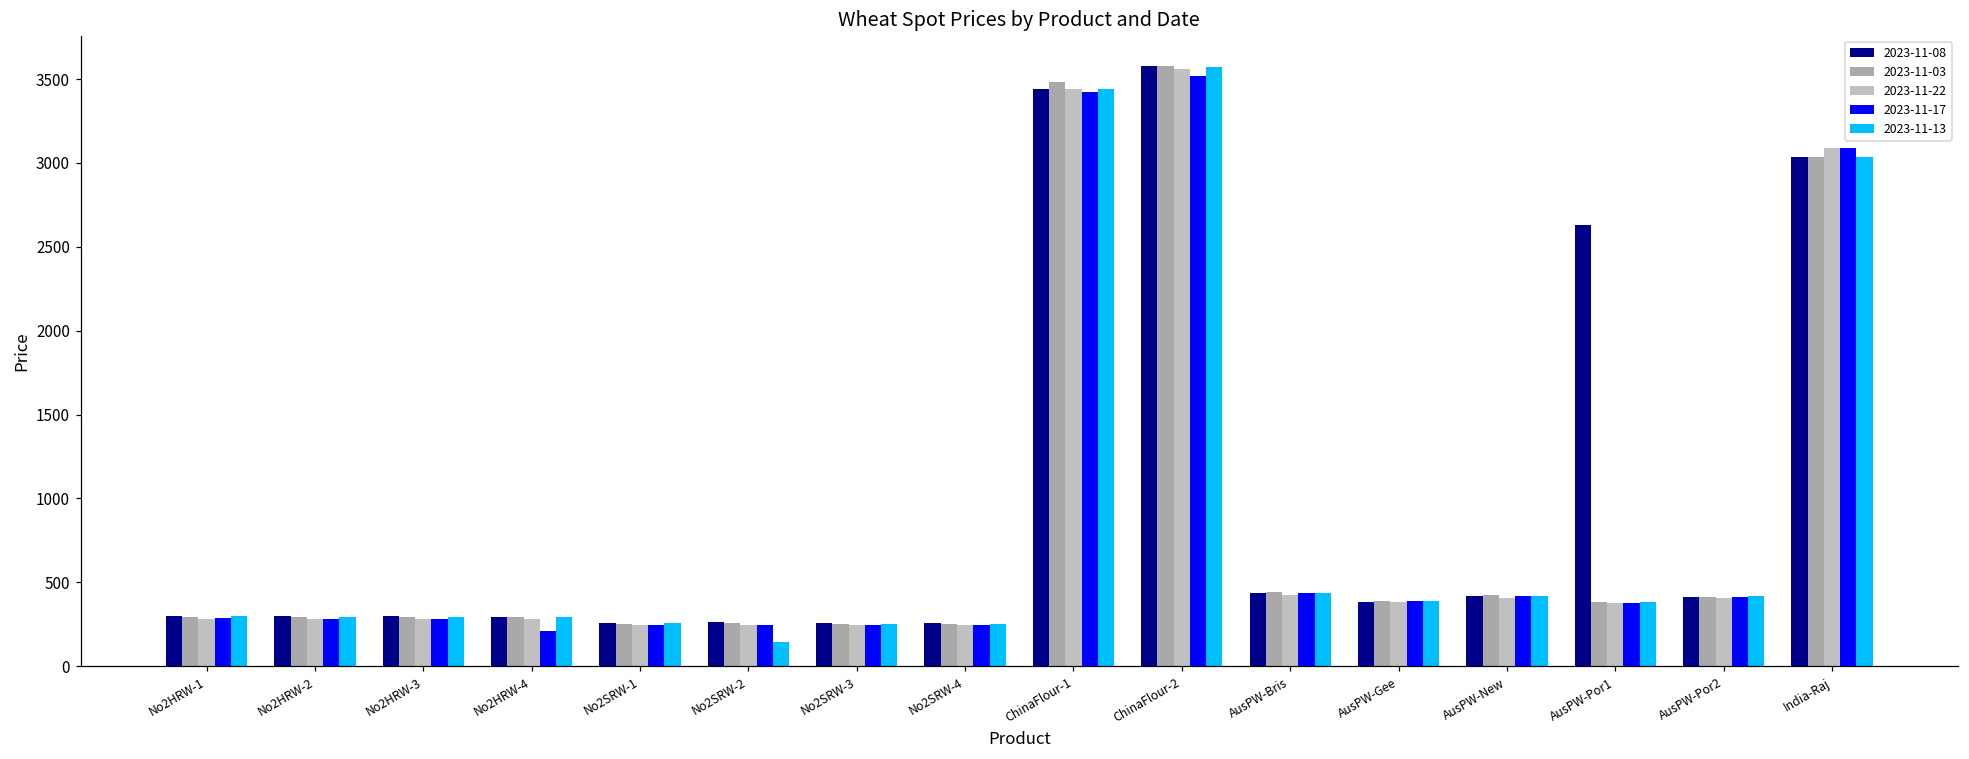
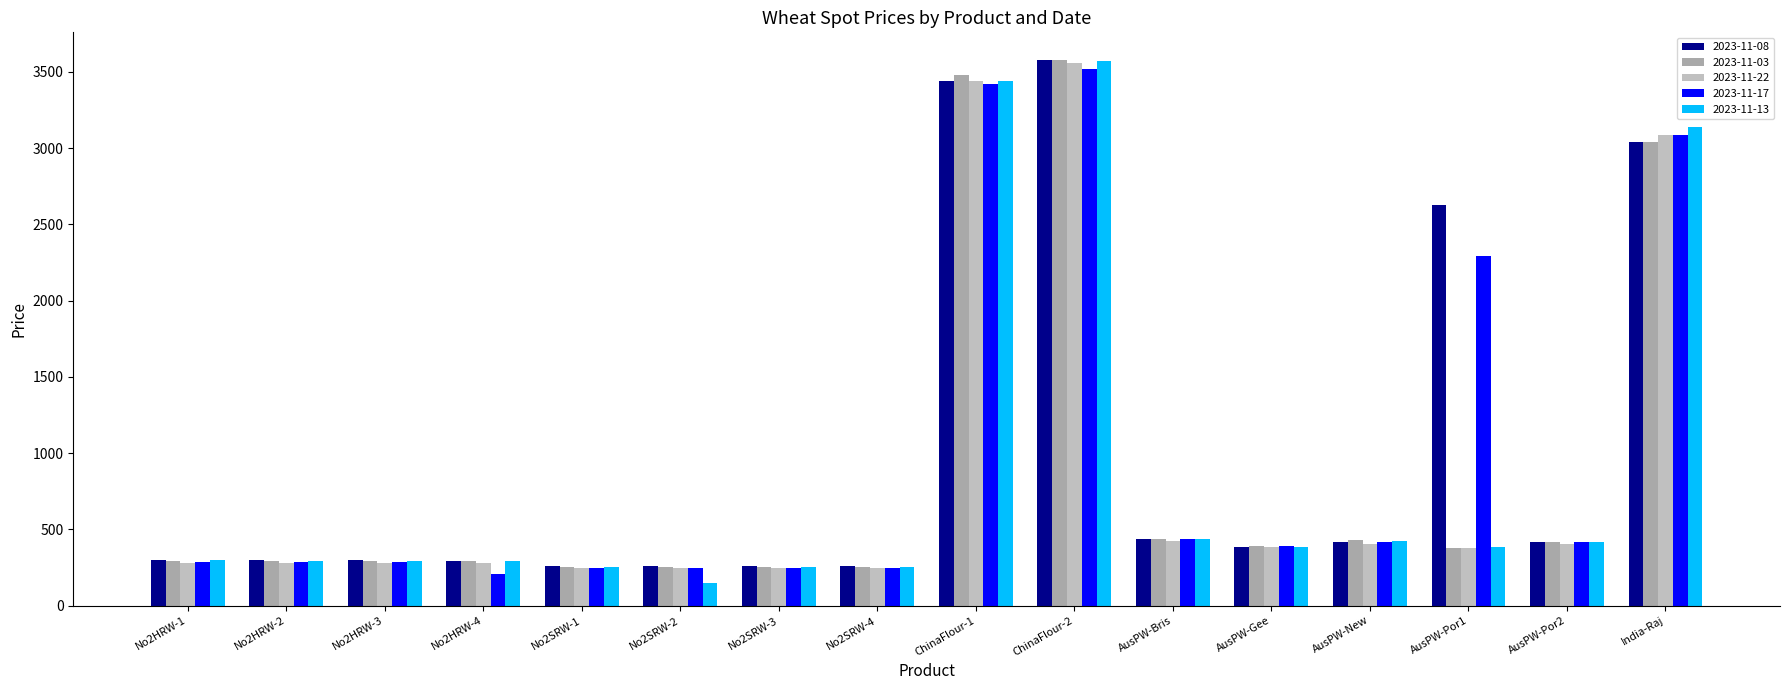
2023-11-17, AusPW-Por1: 380 -> 2290
2023-11-13, India-Raj: 3040 -> 3140
